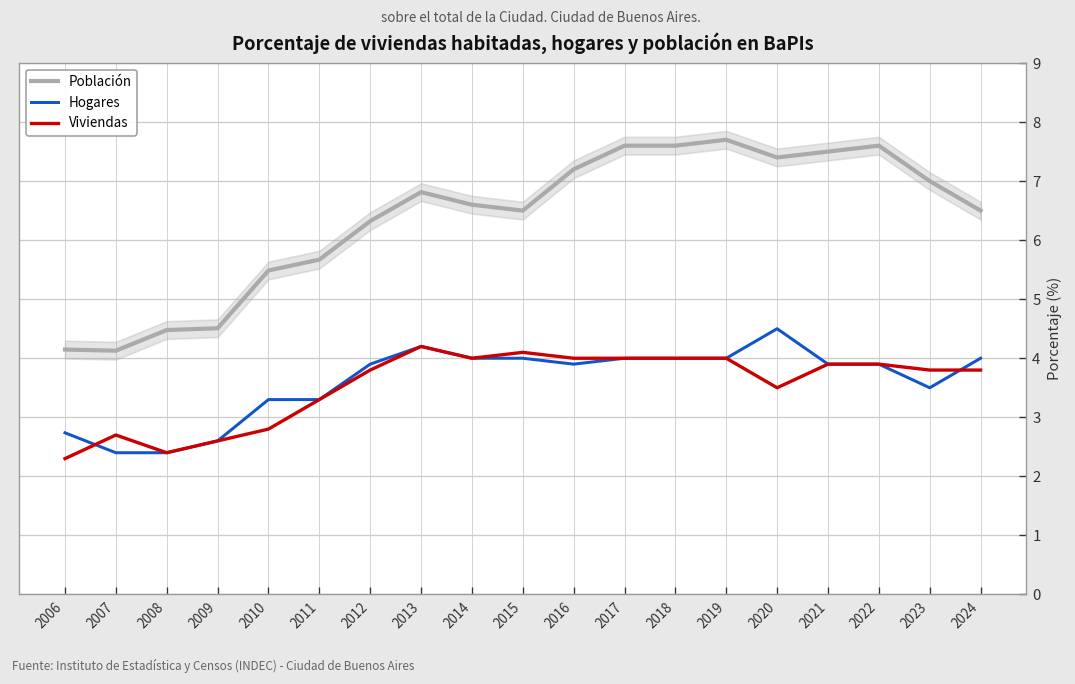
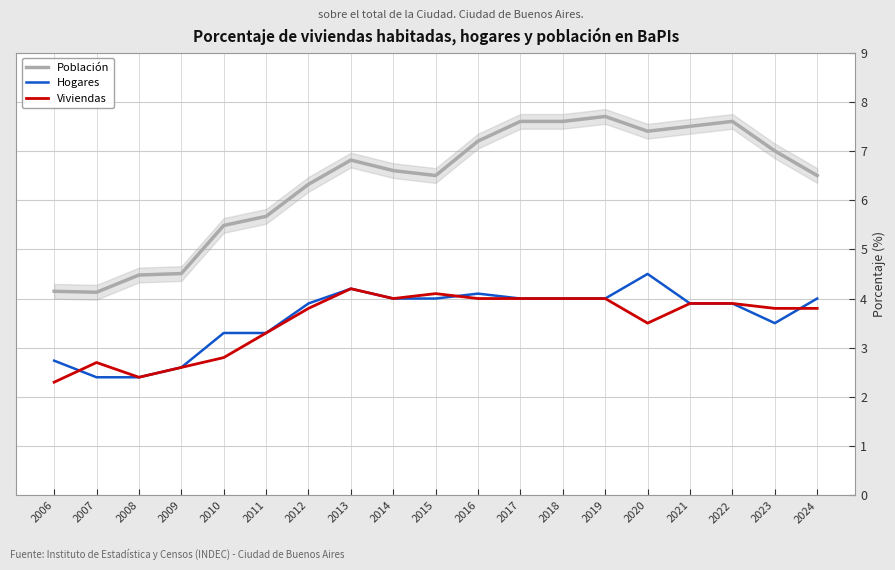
Hogares, 2016: 3.9 -> 4.1
